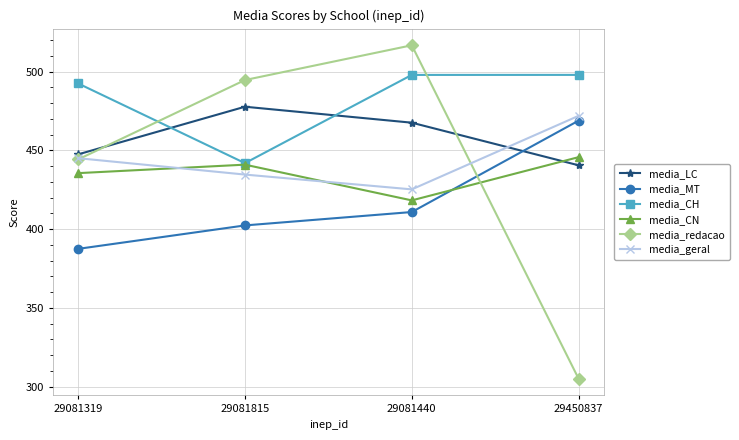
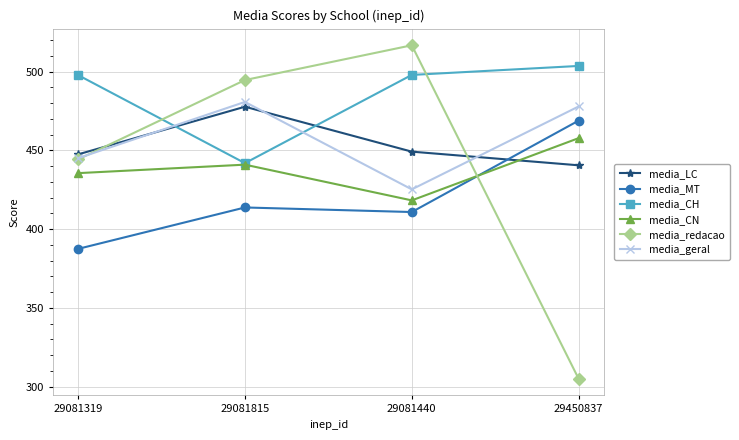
media_CH, 29081319: 492 -> 498
media_MT, 29081815: 402 -> 414
media_geral, 29081815: 435 -> 481
media_LC, 29081440: 468 -> 449
media_CH, 29450837: 498 -> 504
media_CN, 29450837: 446 -> 458
media_geral, 29450837: 472 -> 478
